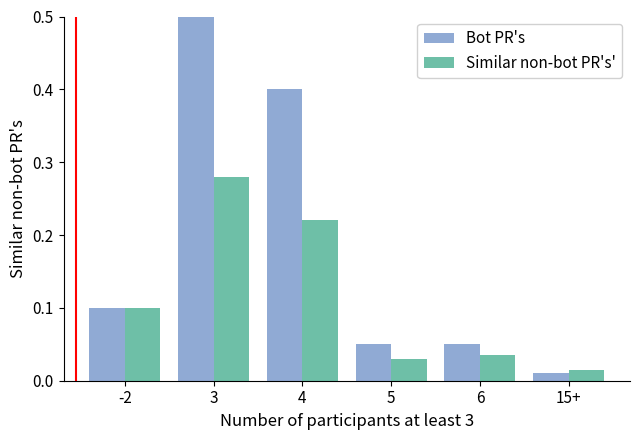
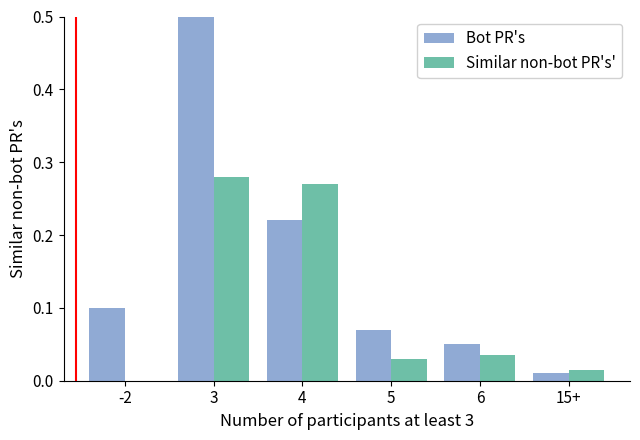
Similar non-bot PR's', -2: 0.1 -> 0.0
Bot PR's, 4: 0.40 -> 0.22
Similar non-bot PR's', 4: 0.22 -> 0.27
Bot PR's, 5: 0.05 -> 0.07
